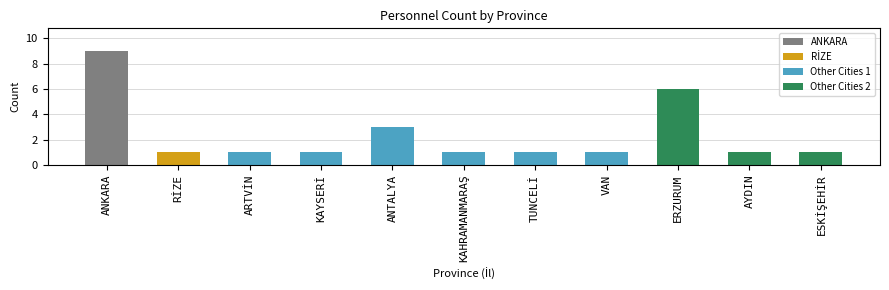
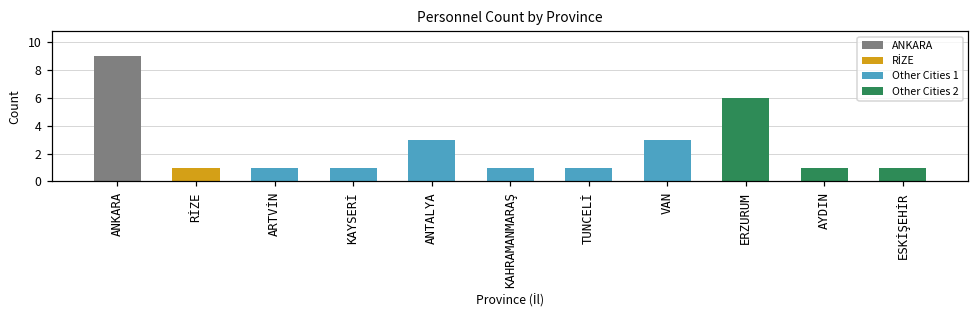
VAN: 1 -> 3
